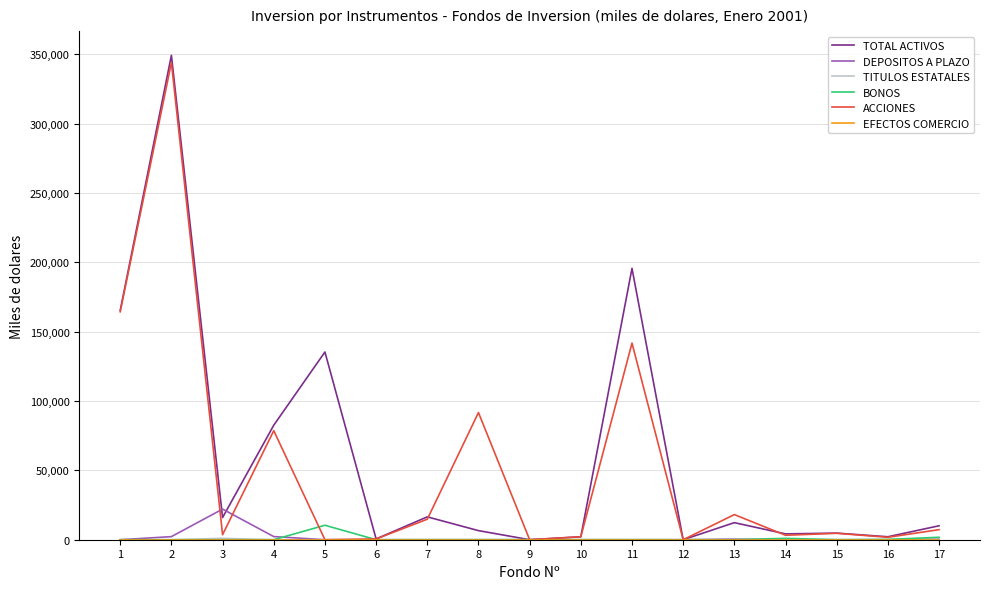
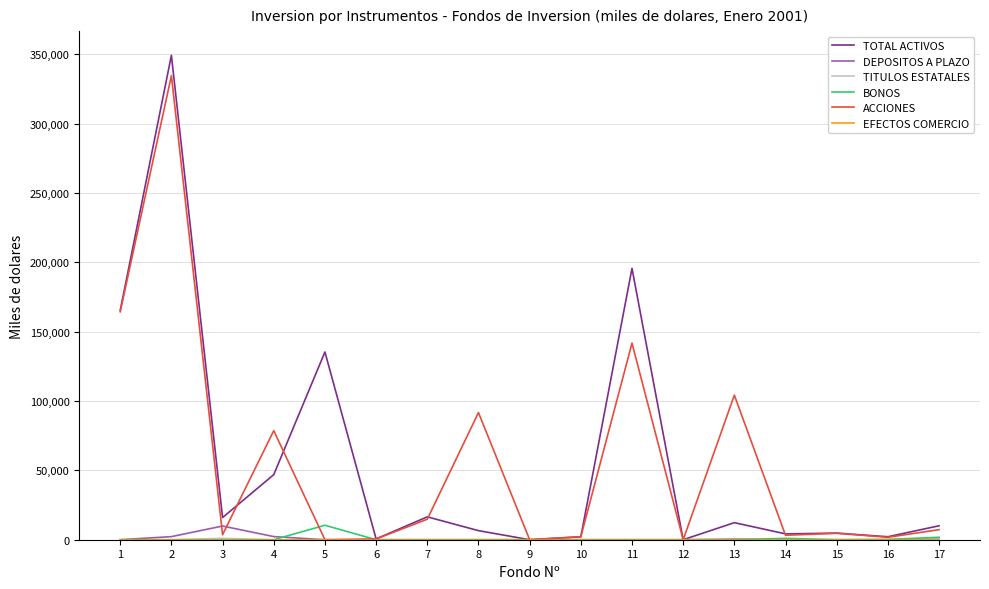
ACCIONES, 2: 344,000 -> 335,000
DEPOSITOS A PLAZO, 3: 22,000 -> 10,000
TOTAL ACTIVOS, 4: 83,000 -> 47,000
ACCIONES, 13: 18,000 -> 104,000
